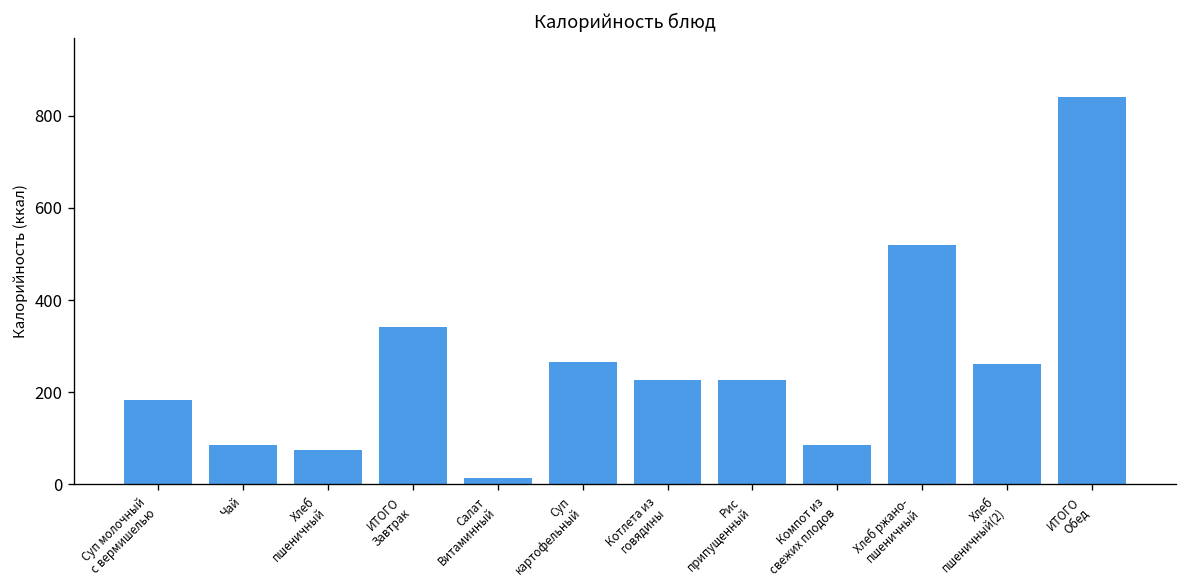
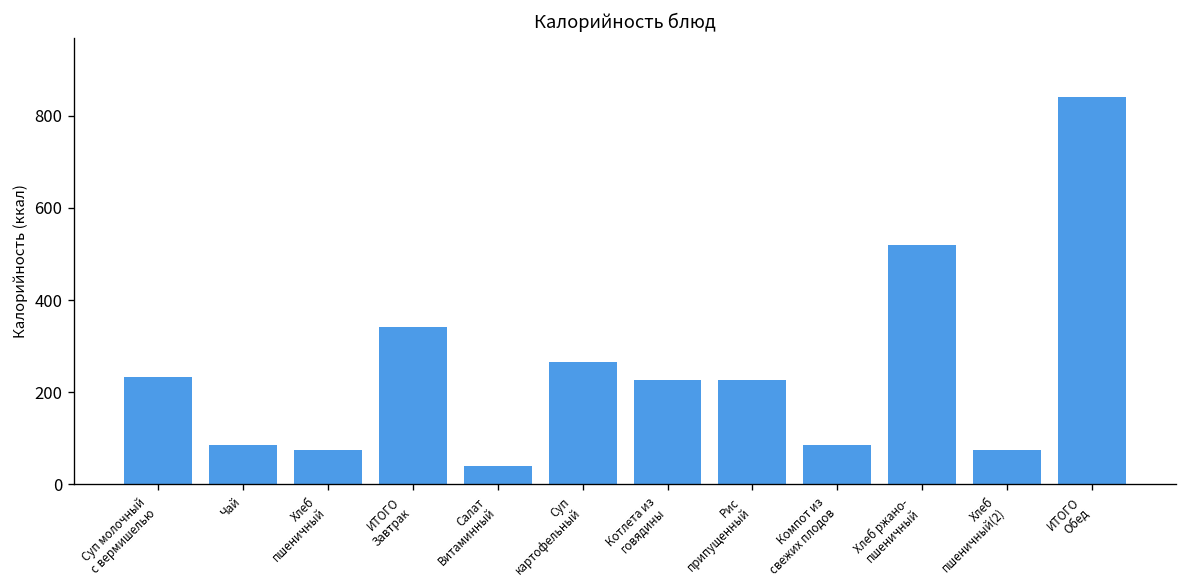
Суп молочный с вермишелью: 180 -> 230
Салат Витаминный: 10 -> 40
Хлеб пшеничный(2): 260 -> 70
